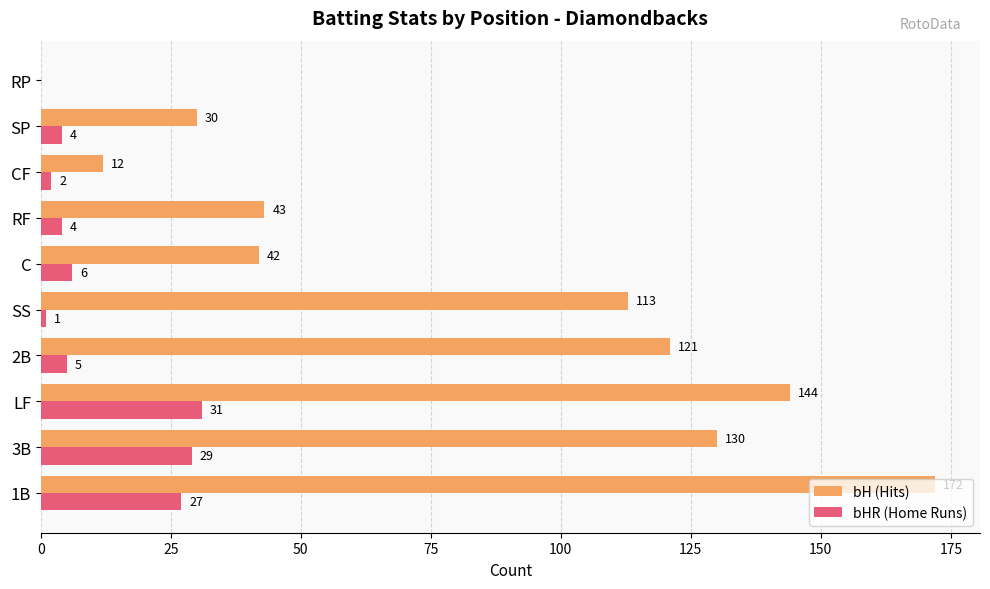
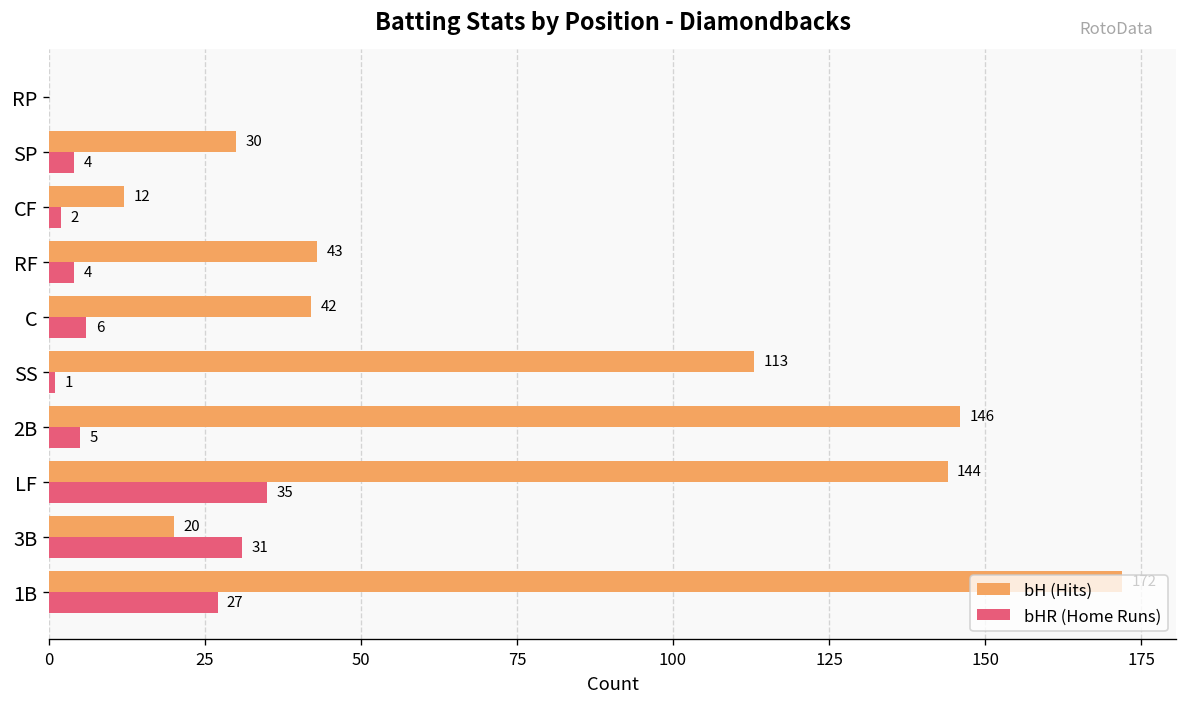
bH (Hits), 2B: 121 -> 146
bHR (Home Runs), LF: 31 -> 35
bH (Hits), 3B: 130 -> 20
bHR (Home Runs), 3B: 29 -> 31
